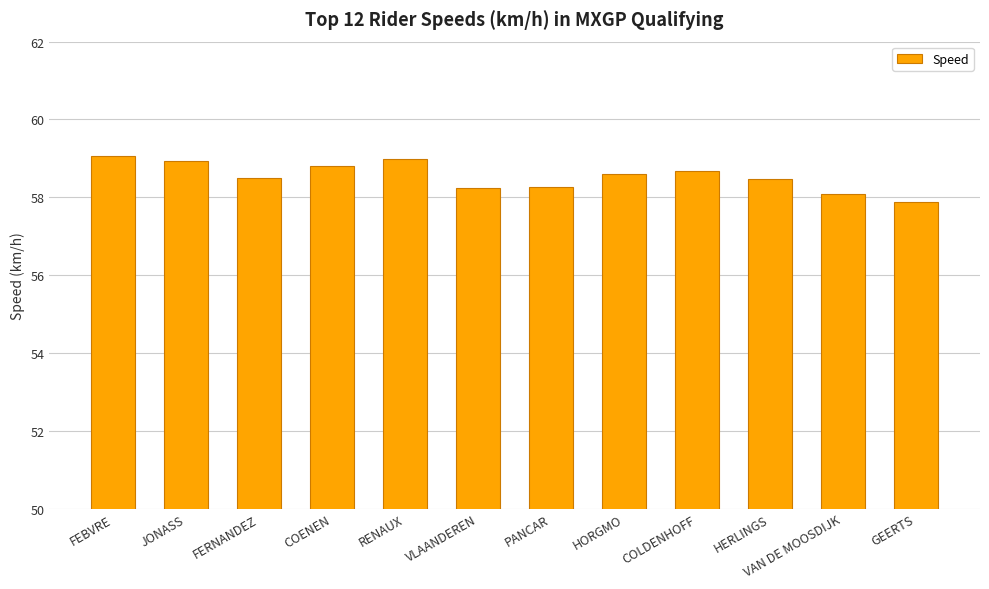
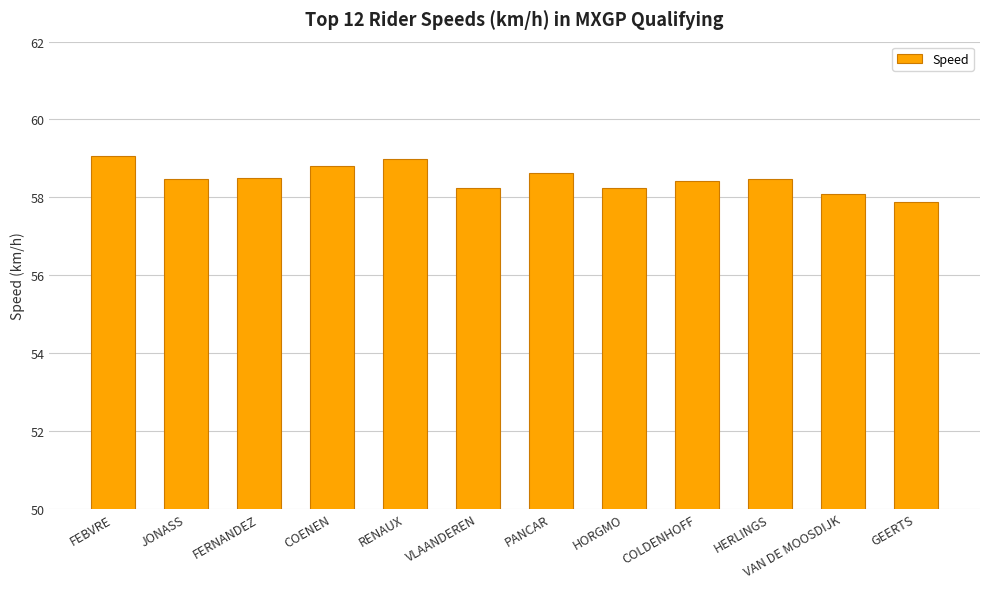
JONASS: 58.9 -> 58.5
PANCAR: 58.3 -> 58.6
HORGMO: 58.6 -> 58.2
COLDENHOFF: 58.7 -> 58.4
